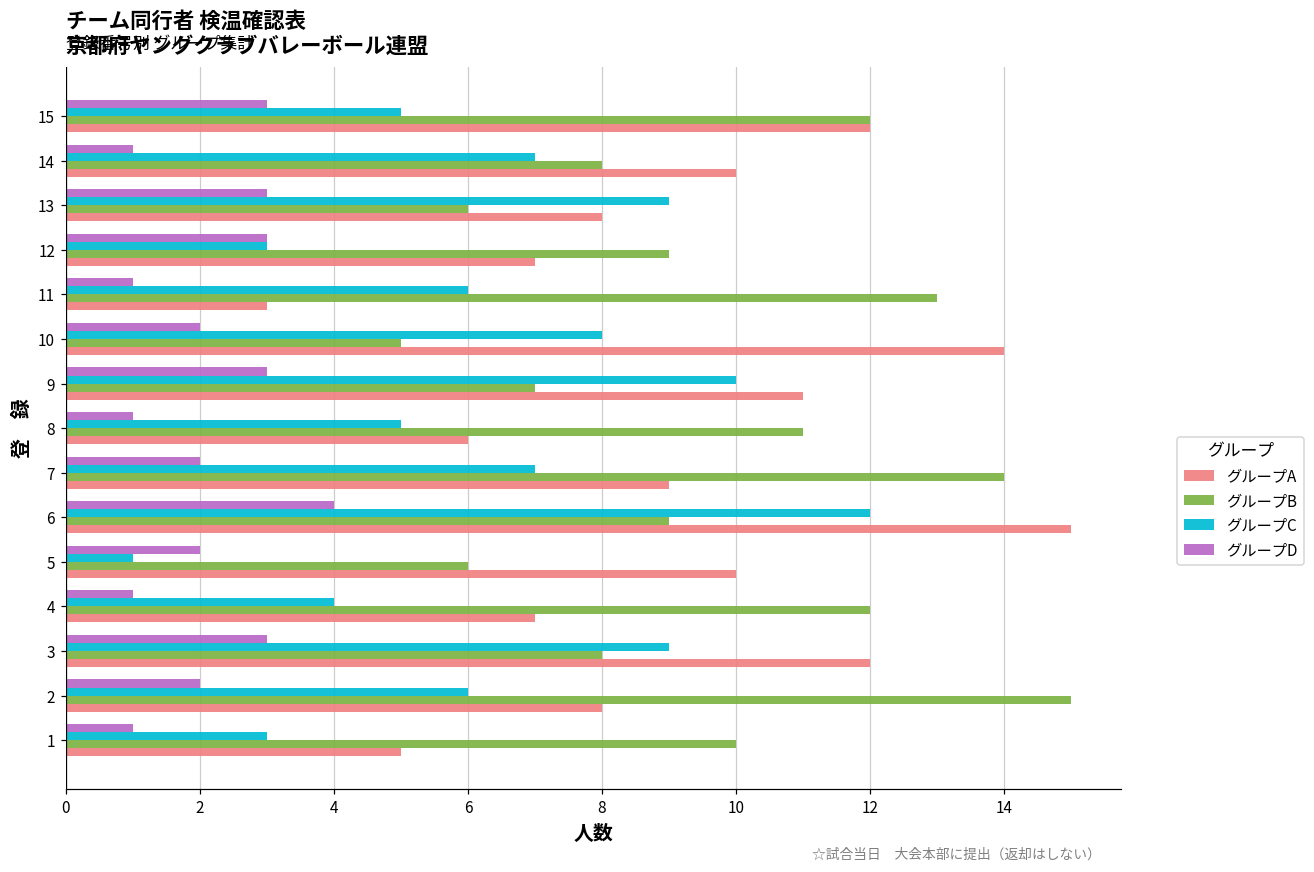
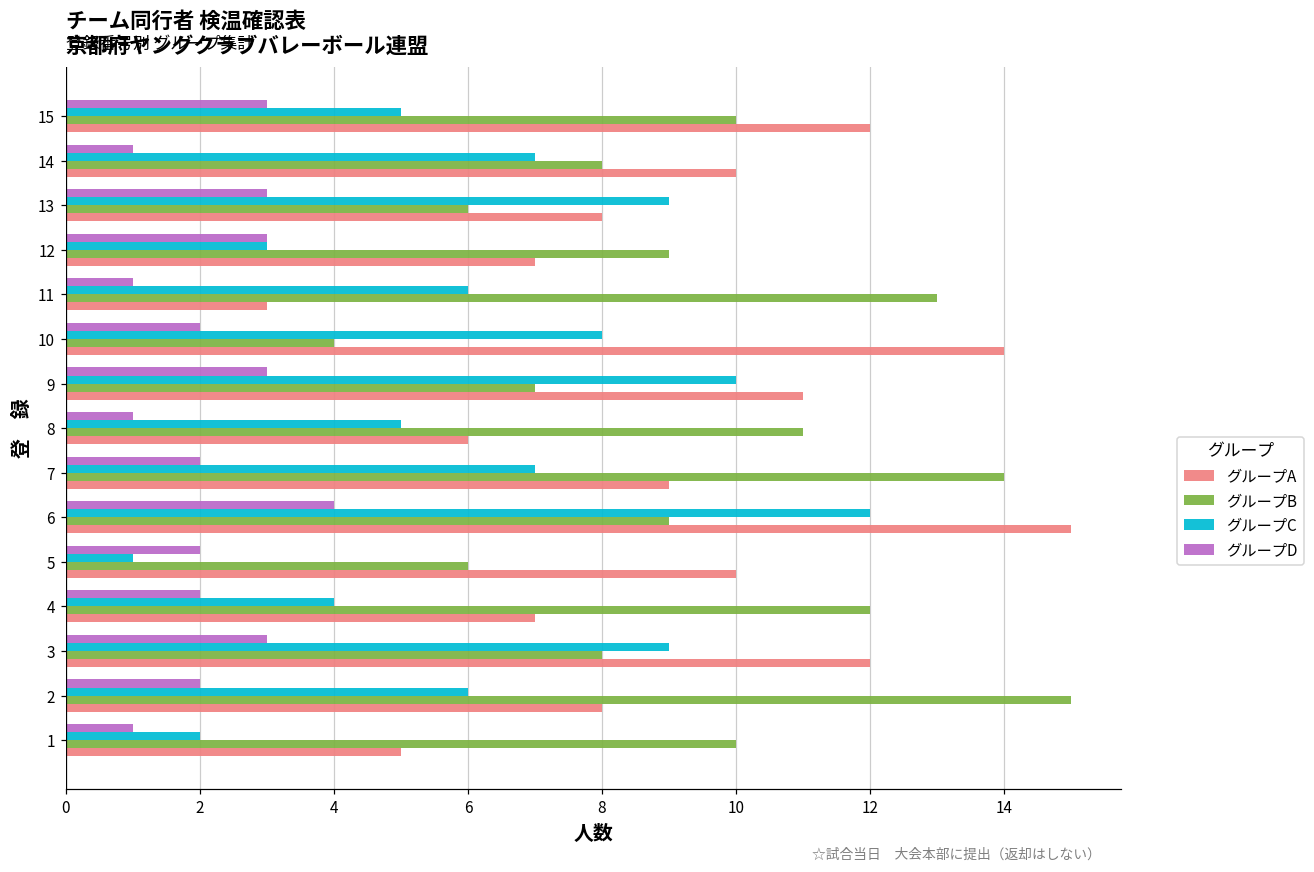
グループB, 15: 12 -> 10
グループB, 10: 5 -> 4
グループD, 4: 1 -> 2
グループC, 1: 3 -> 2
